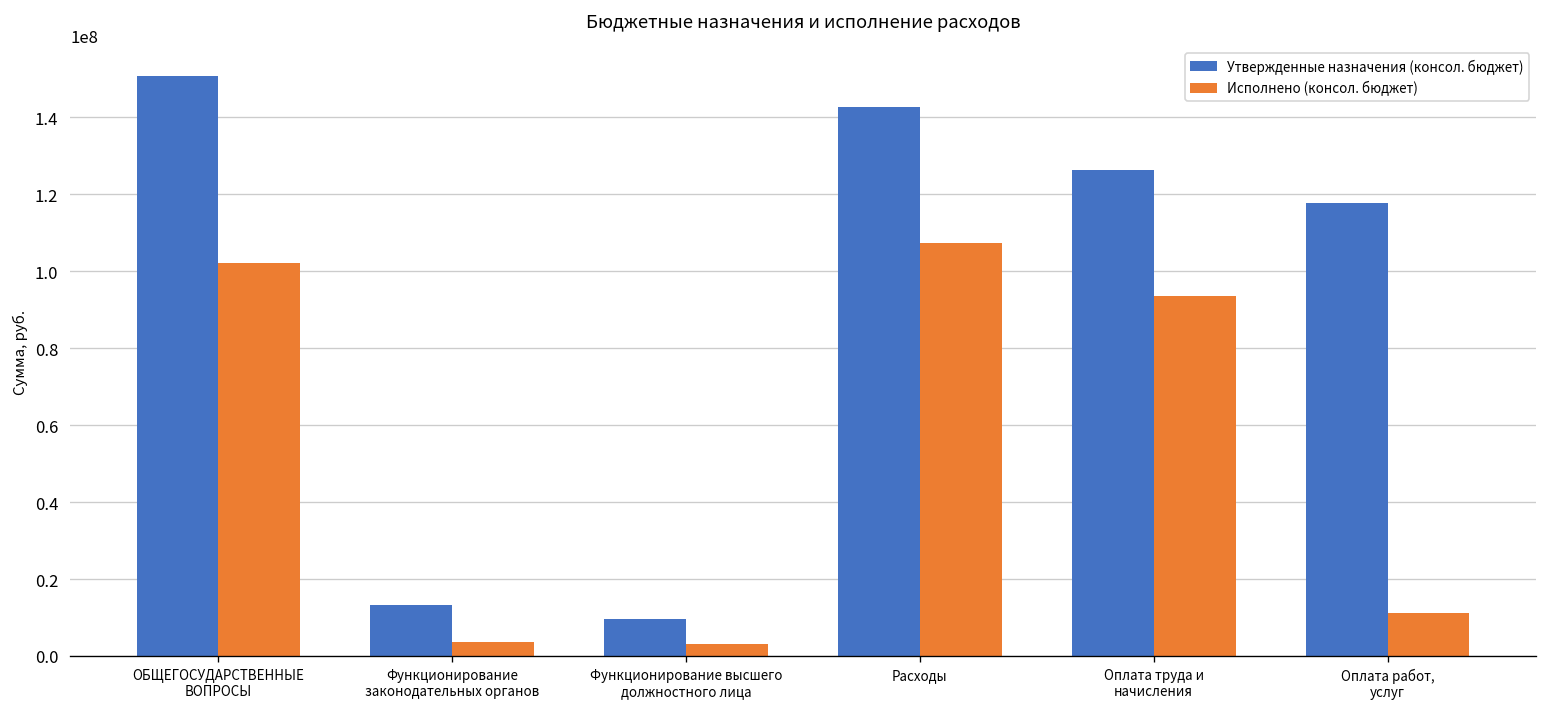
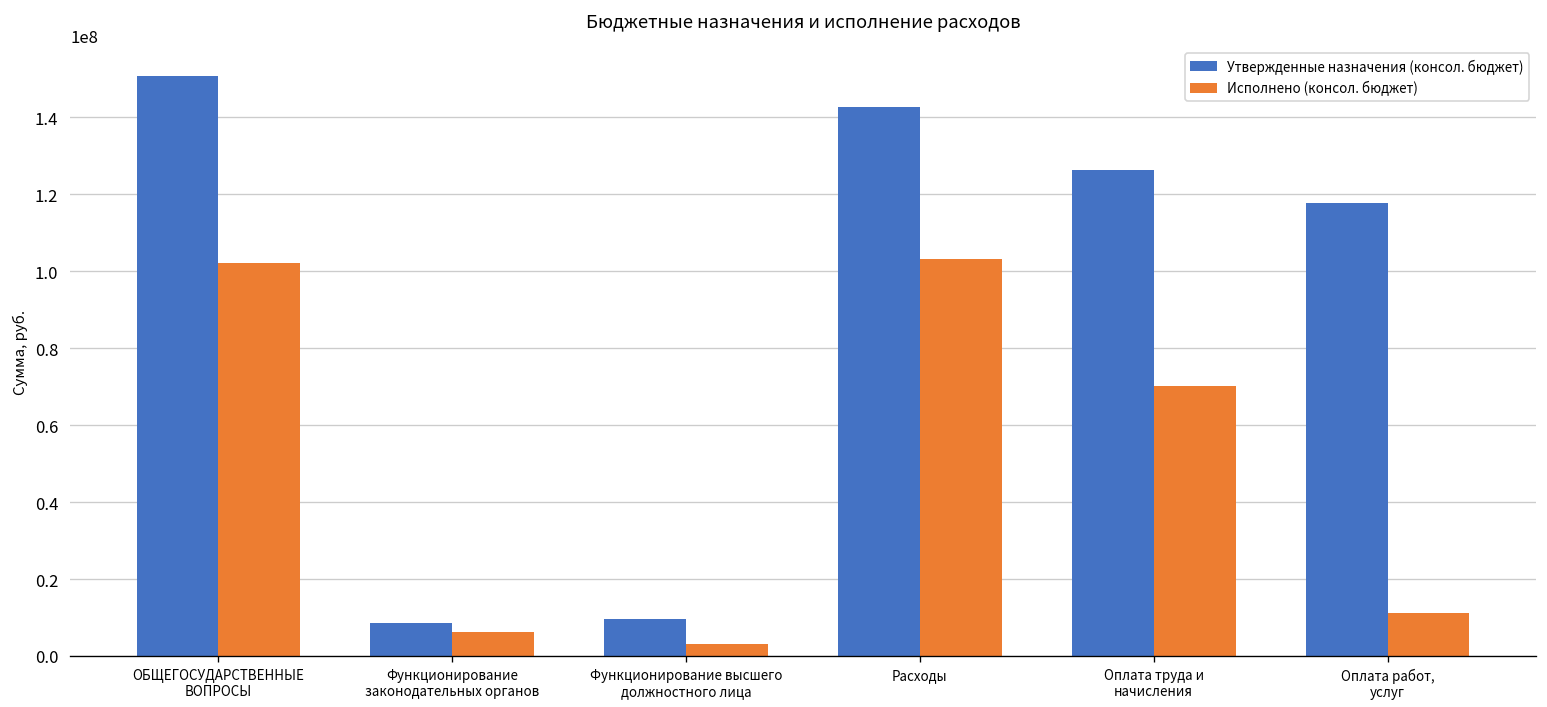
Утвержденные назначения (консол. бюджет), Функционирование законодательных органов: 13000000 -> 8000000
Исполнено (консол. бюджет), Функционирование законодательных органов: 4000000 -> 6000000
Исполнено (консол. бюджет), Расходы: 107000000 -> 103000000
Исполнено (консол. бюджет), Оплата труда и начисления: 94000000 -> 70000000
